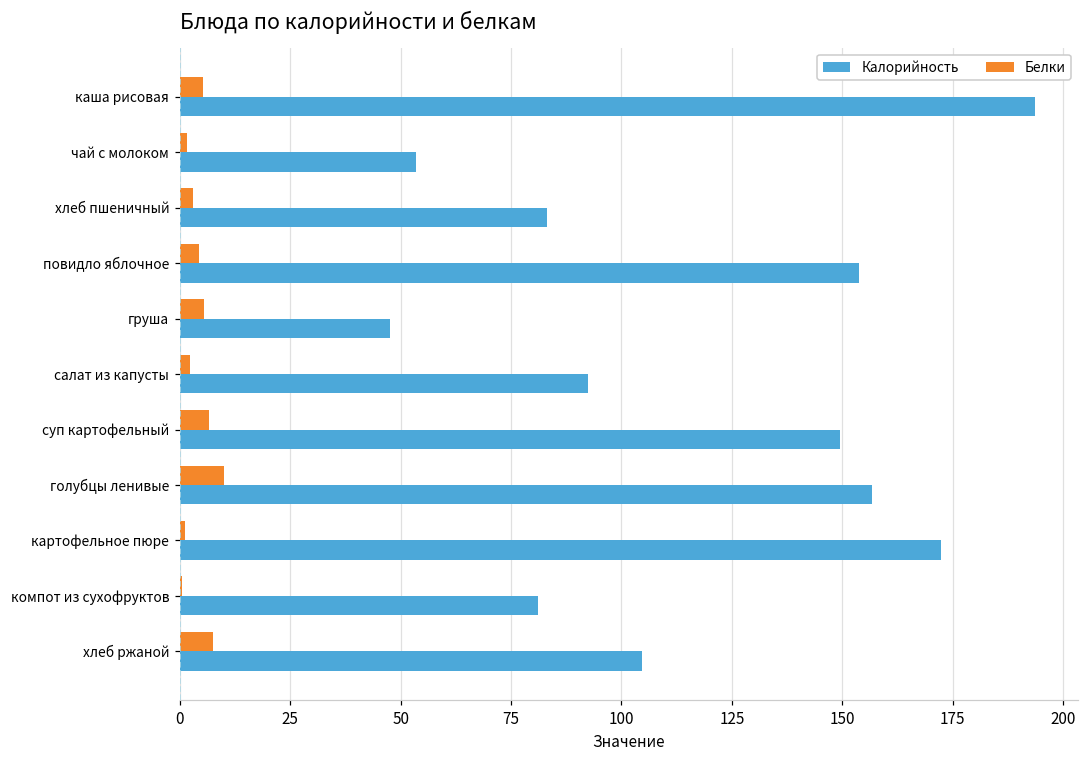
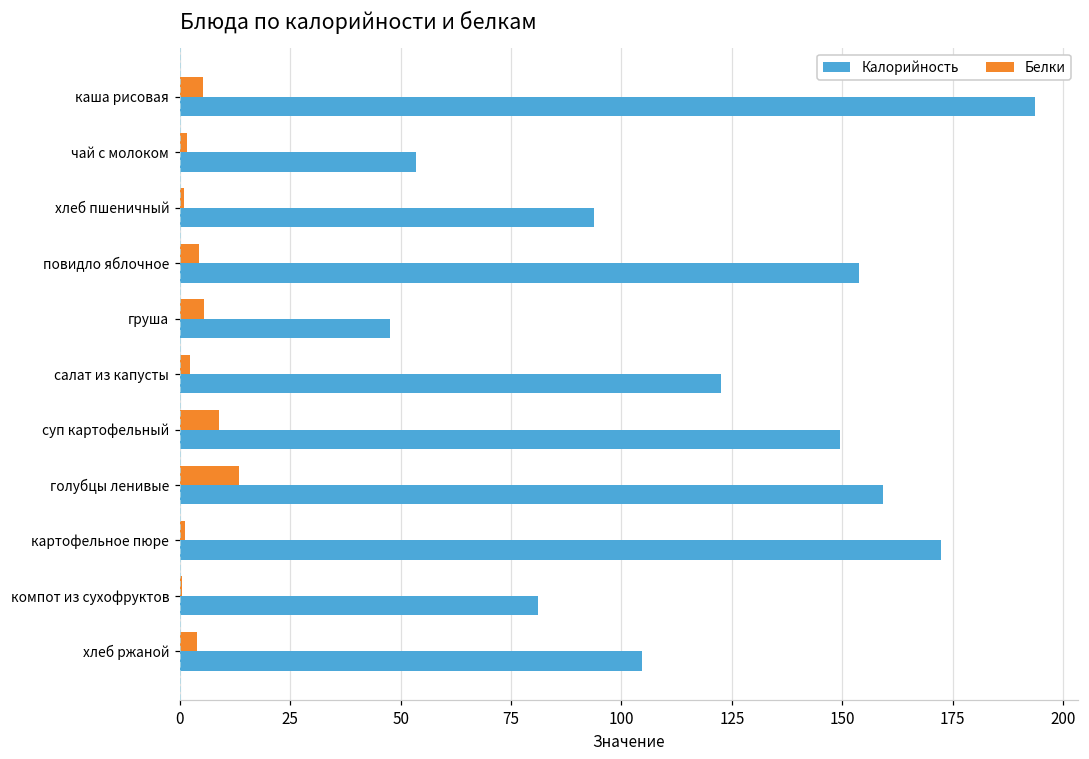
Белки, хлеб пшеничный: 3 -> 1
Калорийность, хлеб пшеничный: 83 -> 94
Калорийность, салат из капусты: 92 -> 123
Белки, суп картофельный: 7 -> 9
Белки, голубцы ленивые: 10 -> 13
Калорийность, голубцы ленивые: 157 -> 159
Белки, хлеб ржаной: 8 -> 4
